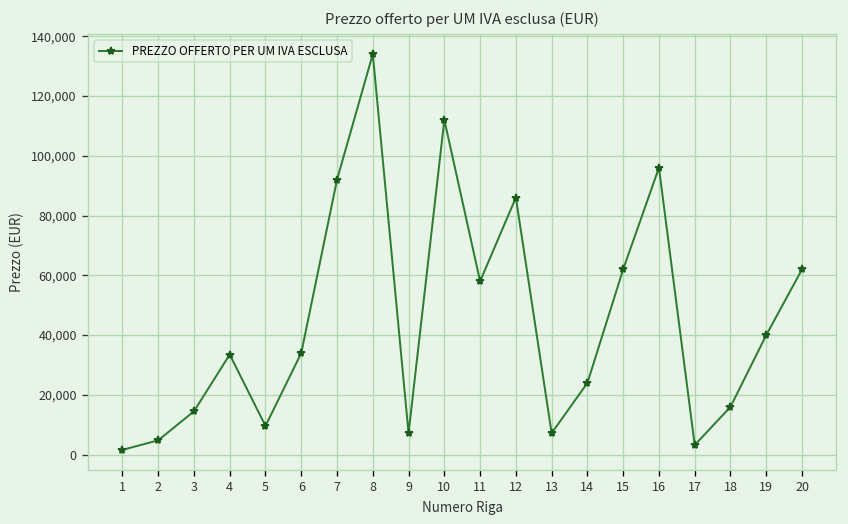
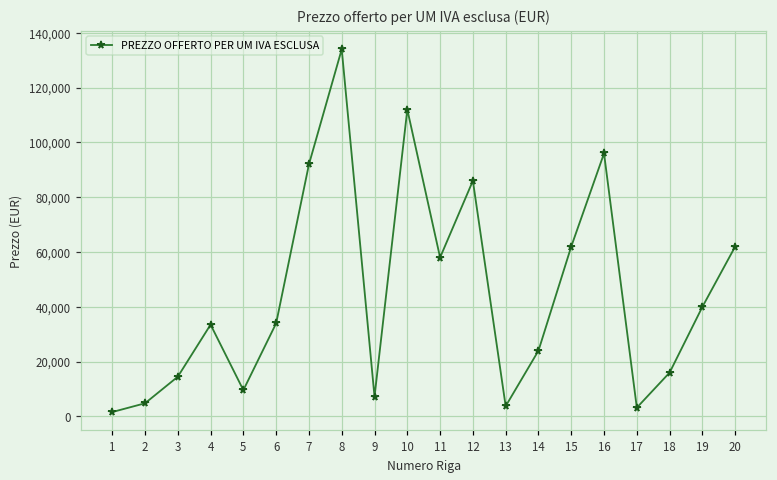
13: 7,000 -> 4,000
